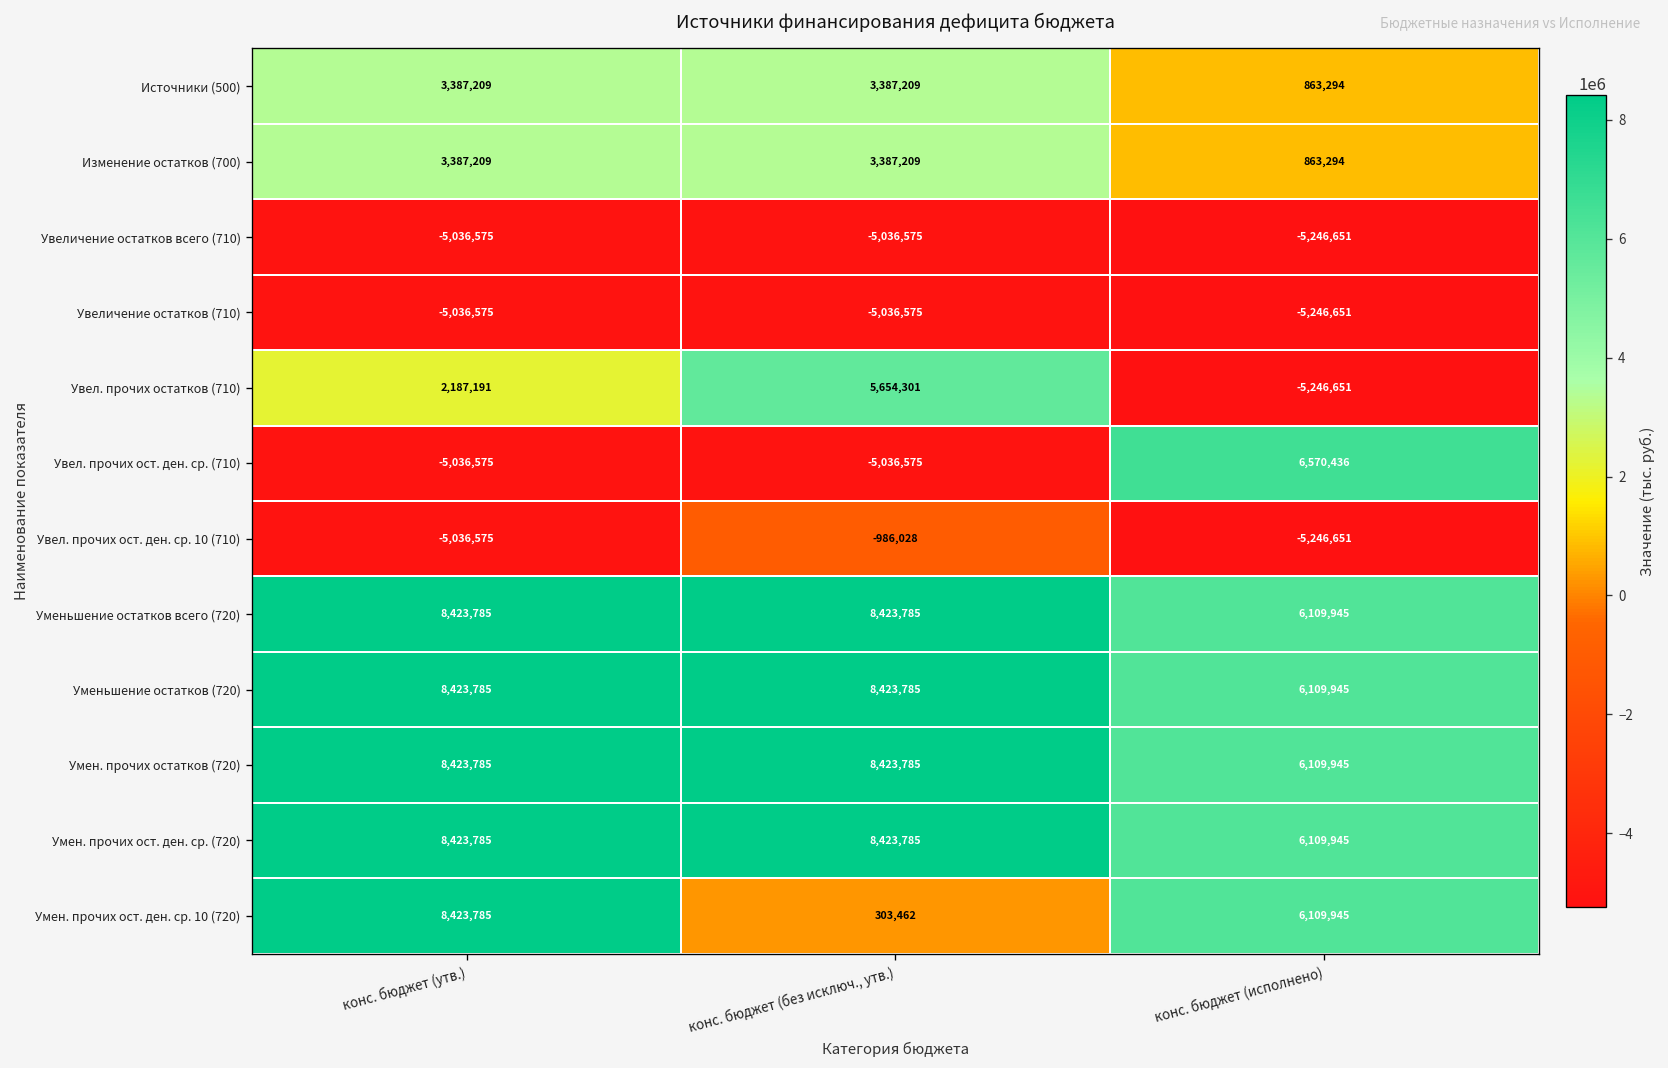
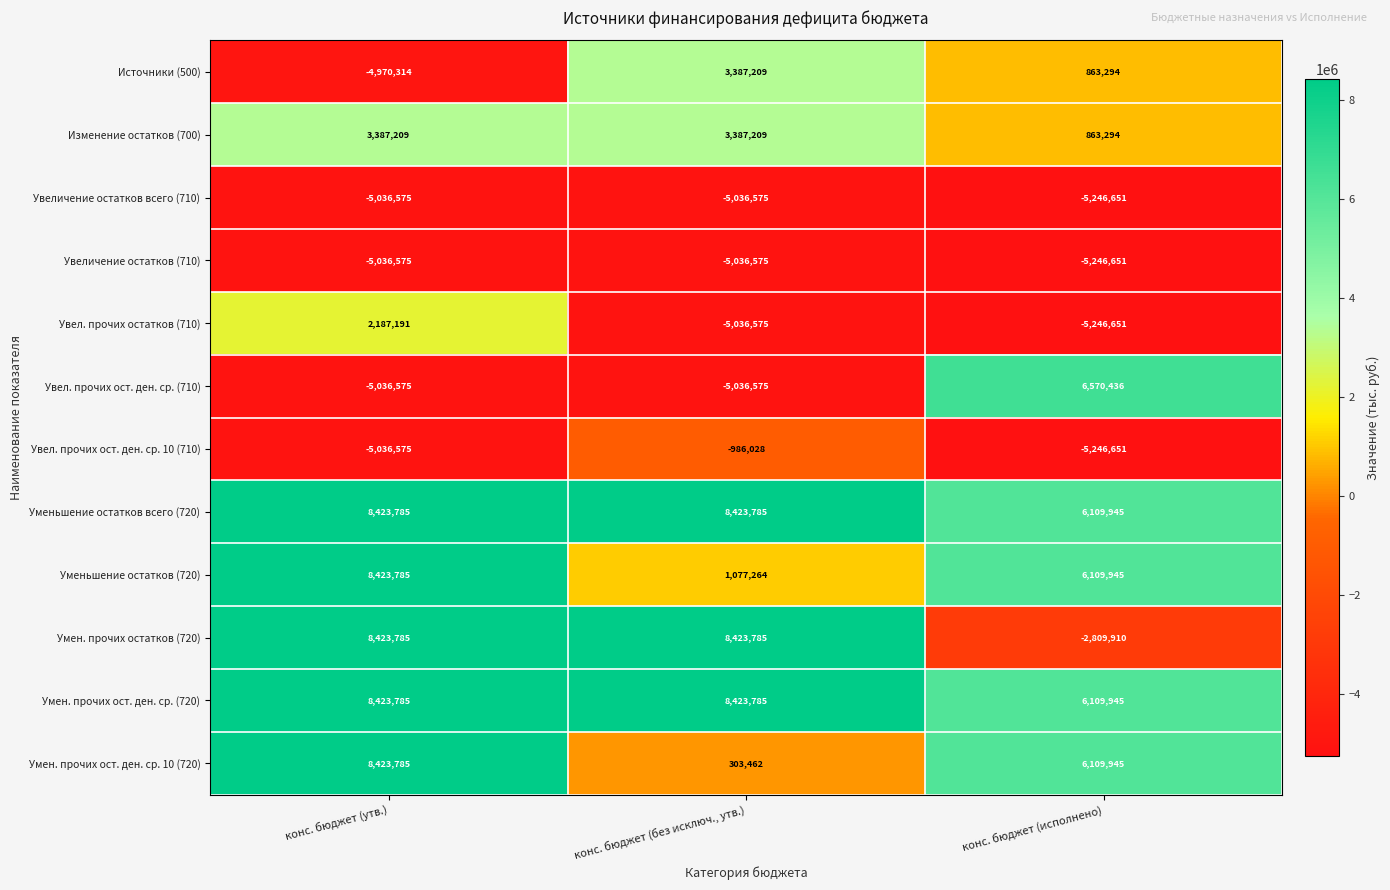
Источники (500), конс. бюджет (утв.): 3,387,209 -> -4,970,314
Увел. прочих остатков (710), конс. бюджет (без исключ., утв.): 5,654,301 -> -5,036,575
Уменьшение остатков (720), конс. бюджет (без исключ., утв.): 8,423,785 -> 1,077,264
Умен. прочих остатков (720), конс. бюджет (исполнено): 6,109,945 -> -2,809,910
